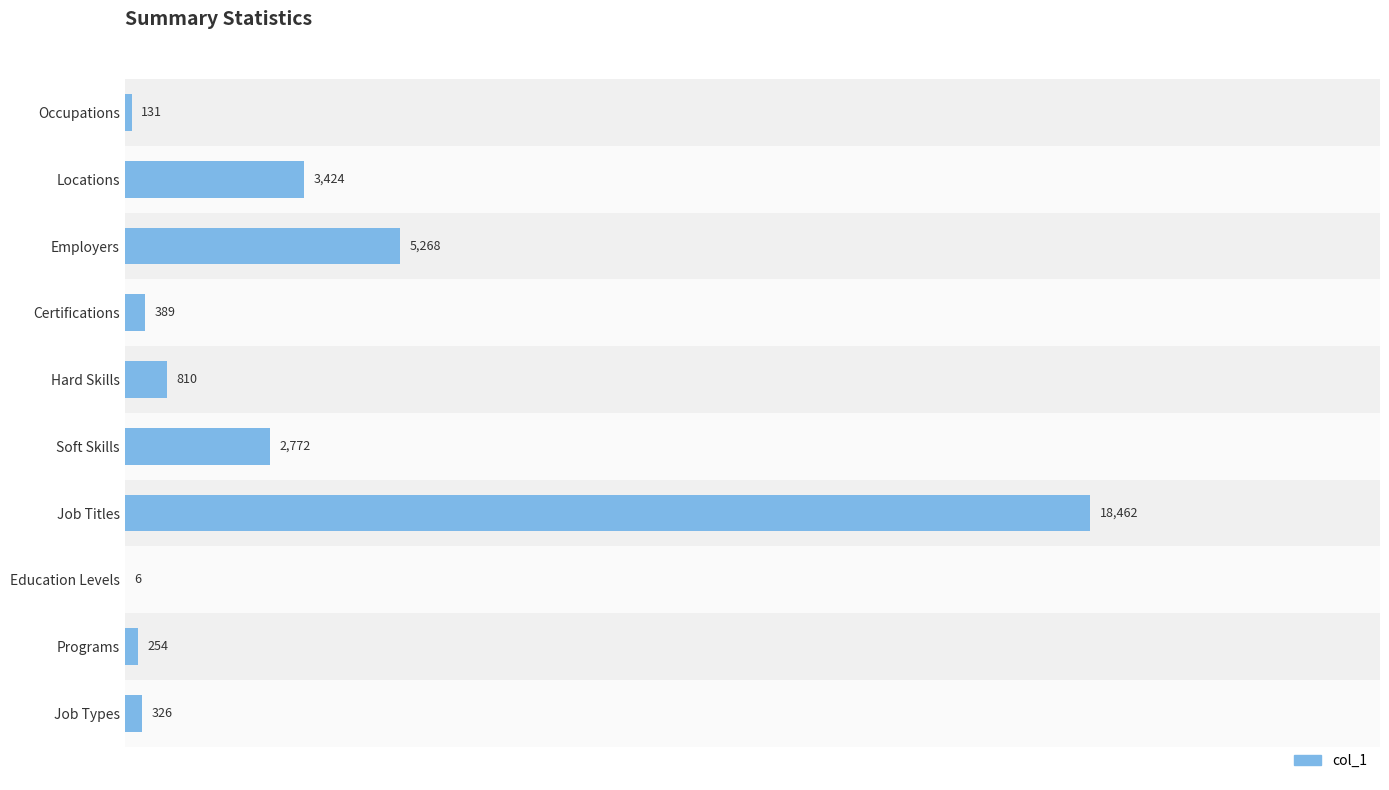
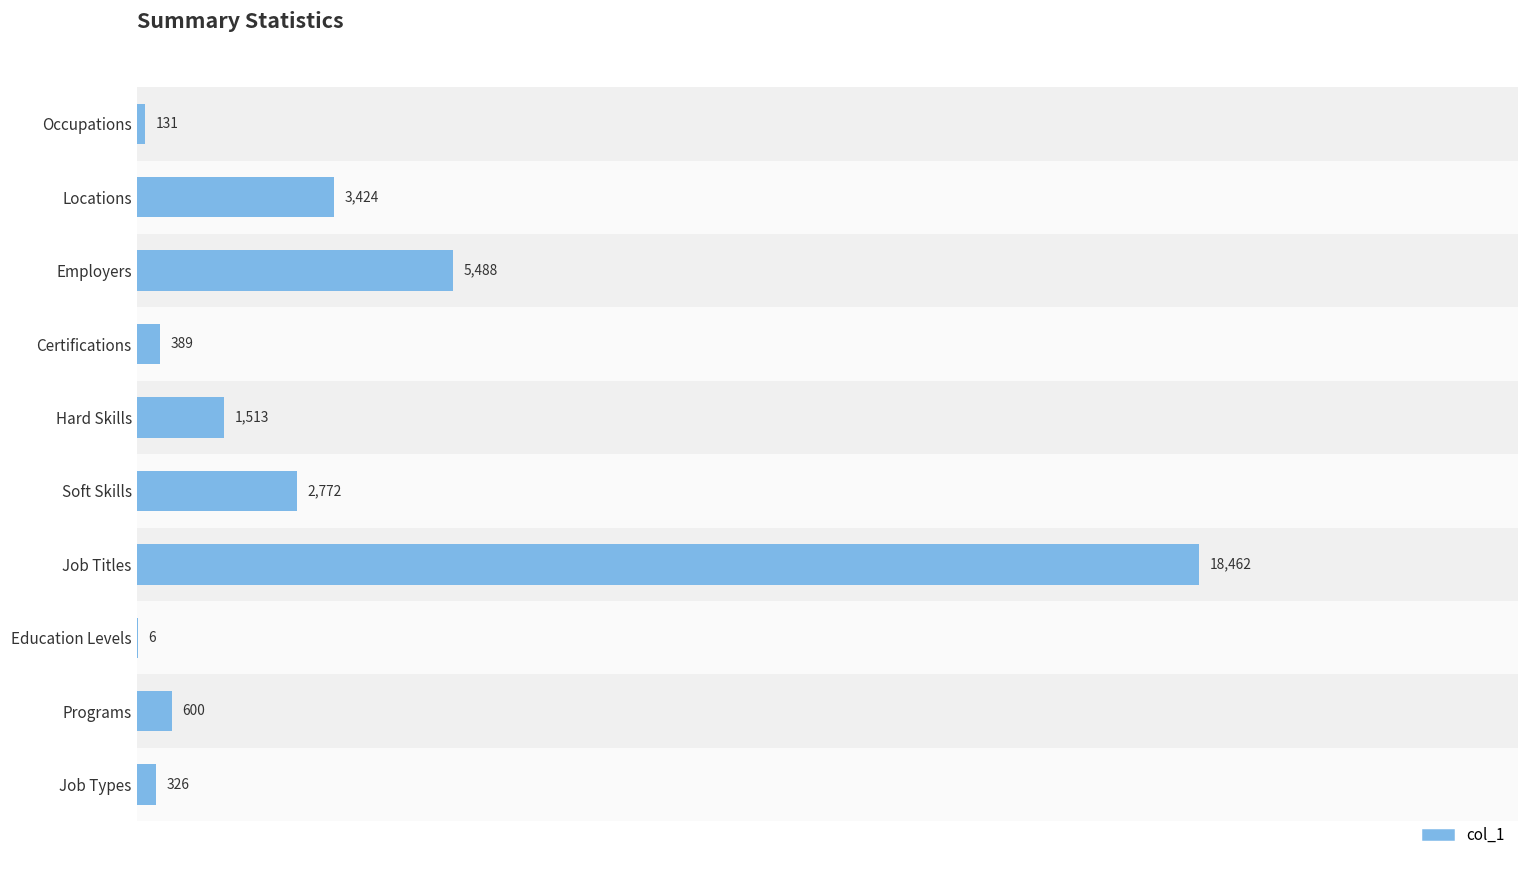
col_1, Employers: 5,268 -> 5,488
col_1, Hard Skills: 810 -> 1,513
col_1, Programs: 254 -> 600
